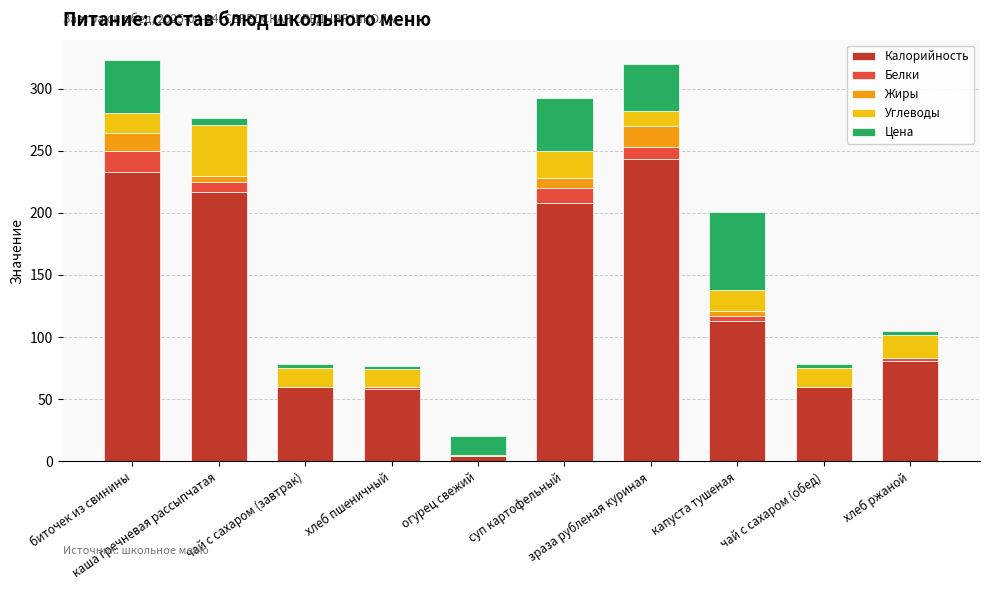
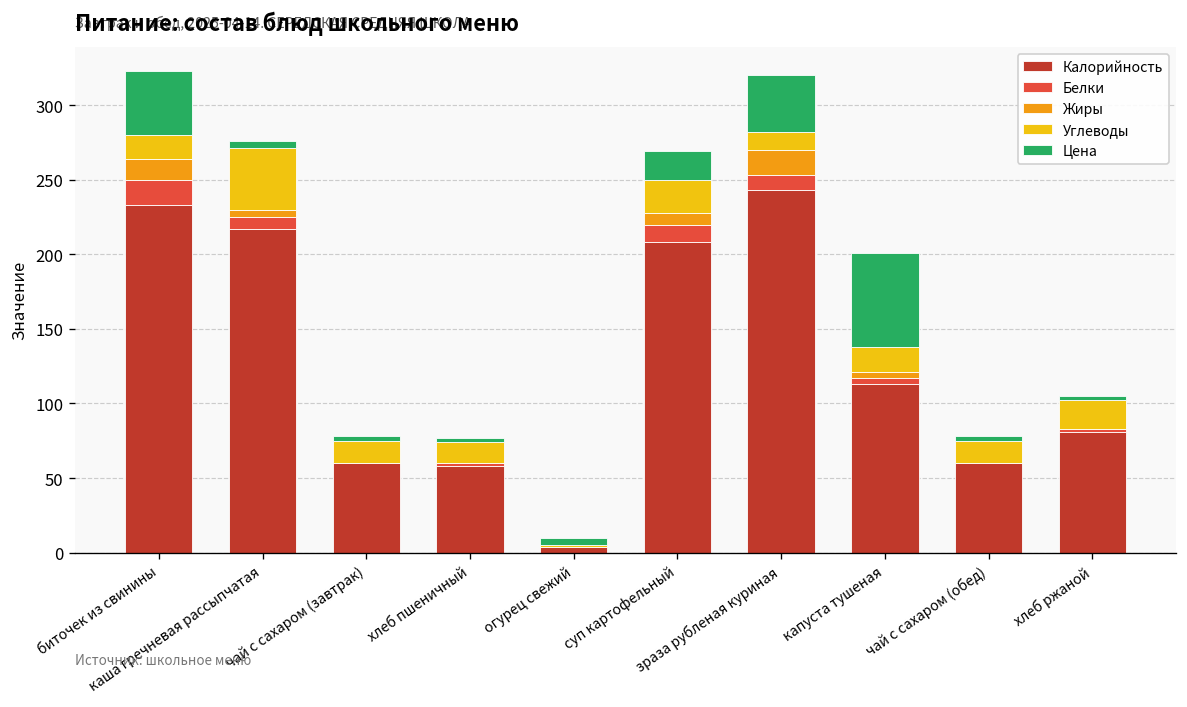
Цена, огурец свежий: 15 -> 5
Цена, суп картофельный: 42 -> 19
